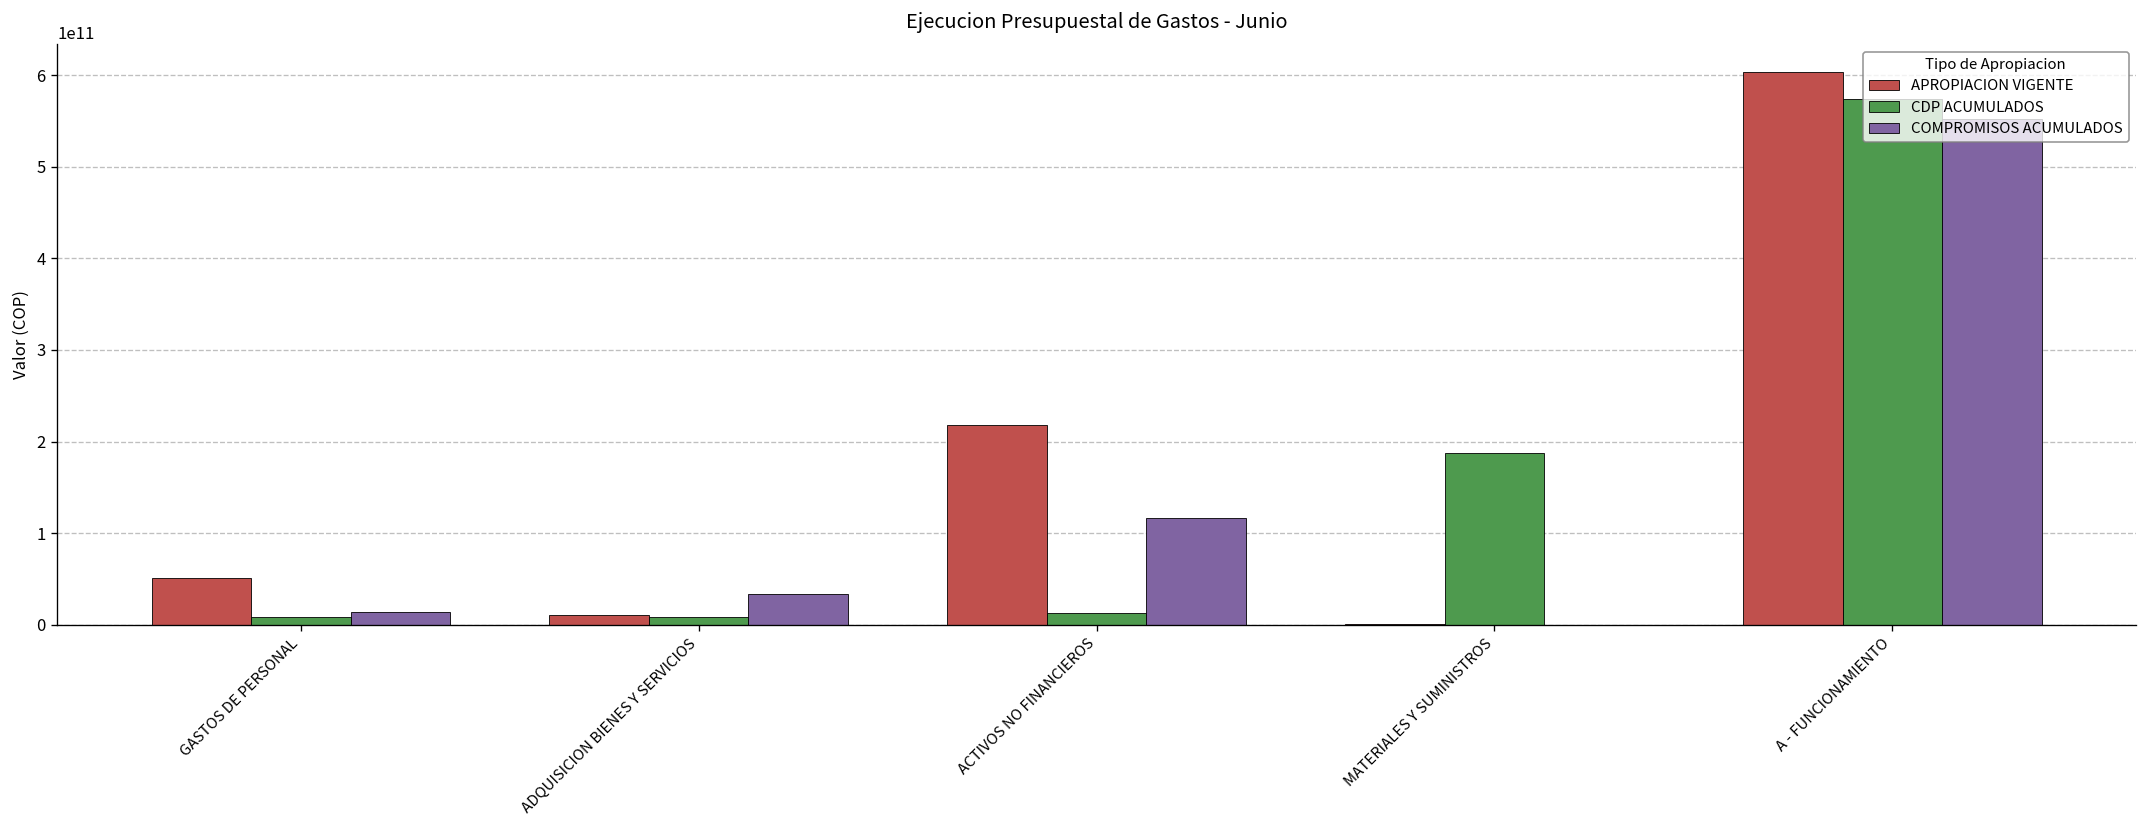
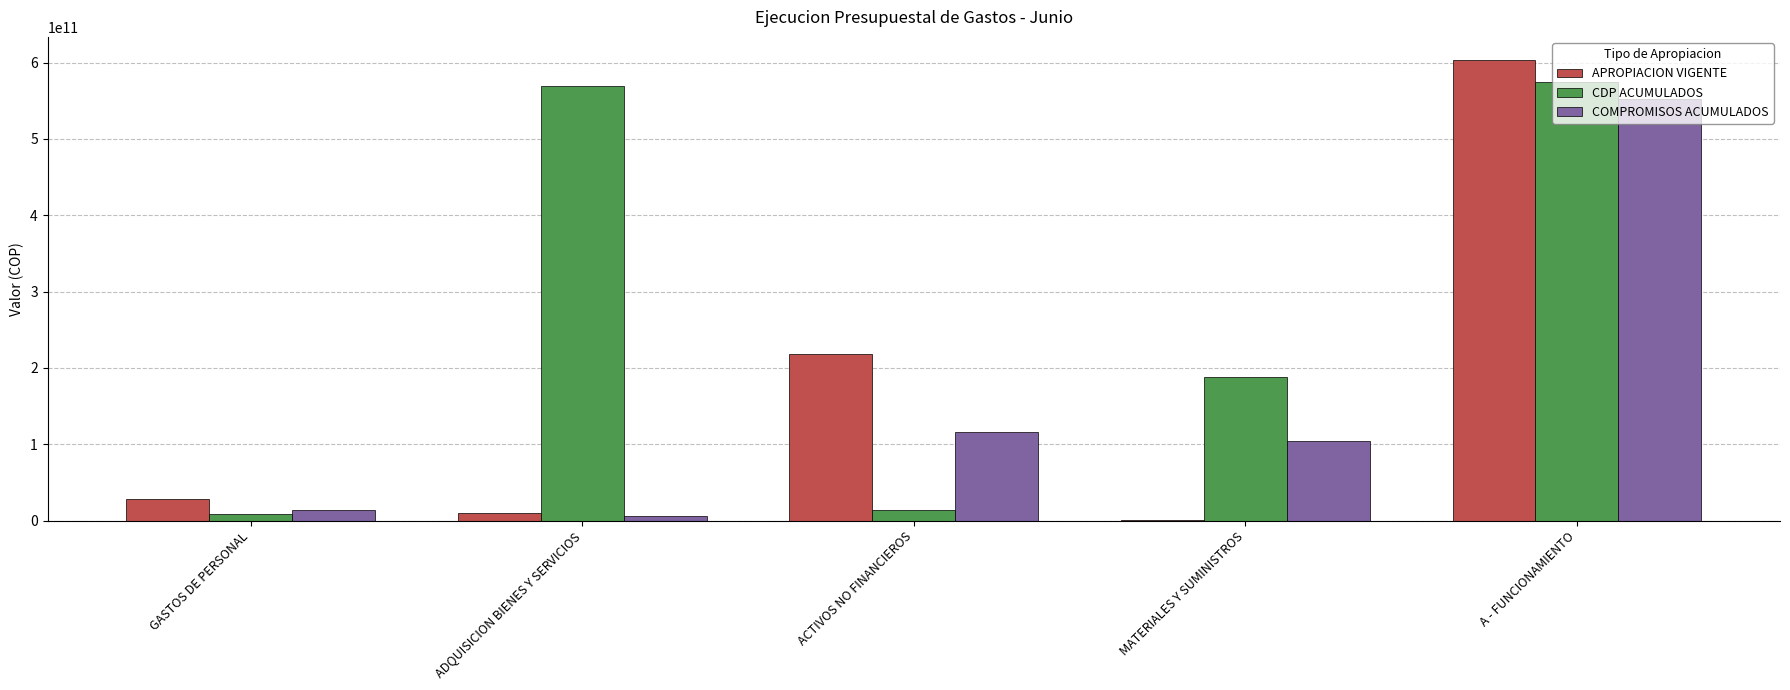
APROPIACION VIGENTE, GASTOS DE PERSONAL: 50000000000 -> 30000000000
CDP ACUMULADOS, ADQUISICION BIENES Y SERVICIOS: 10000000000 -> 570000000000
COMPROMISOS ACUMULADOS, ADQUISICION BIENES Y SERVICIOS: 30000000000 -> 10000000000
COMPROMISOS ACUMULADOS, MATERIALES Y SUMINISTROS: 0 -> 100000000000
